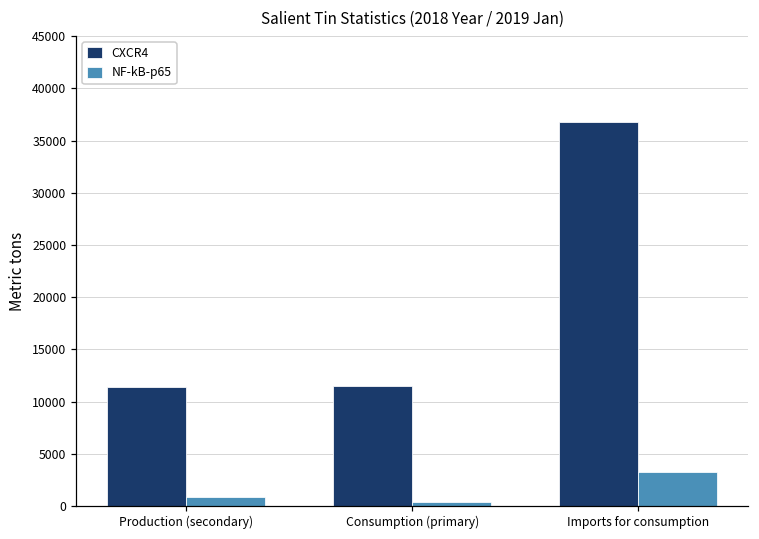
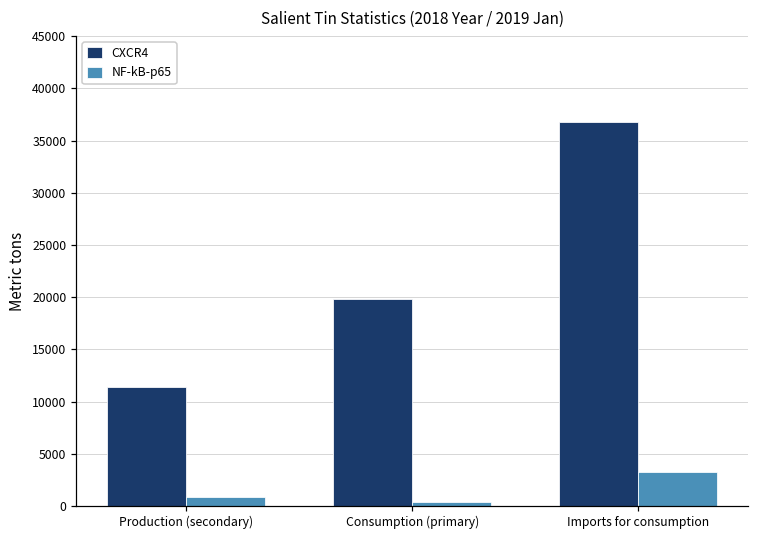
CXCR4, Consumption (primary): 12000 -> 20000
